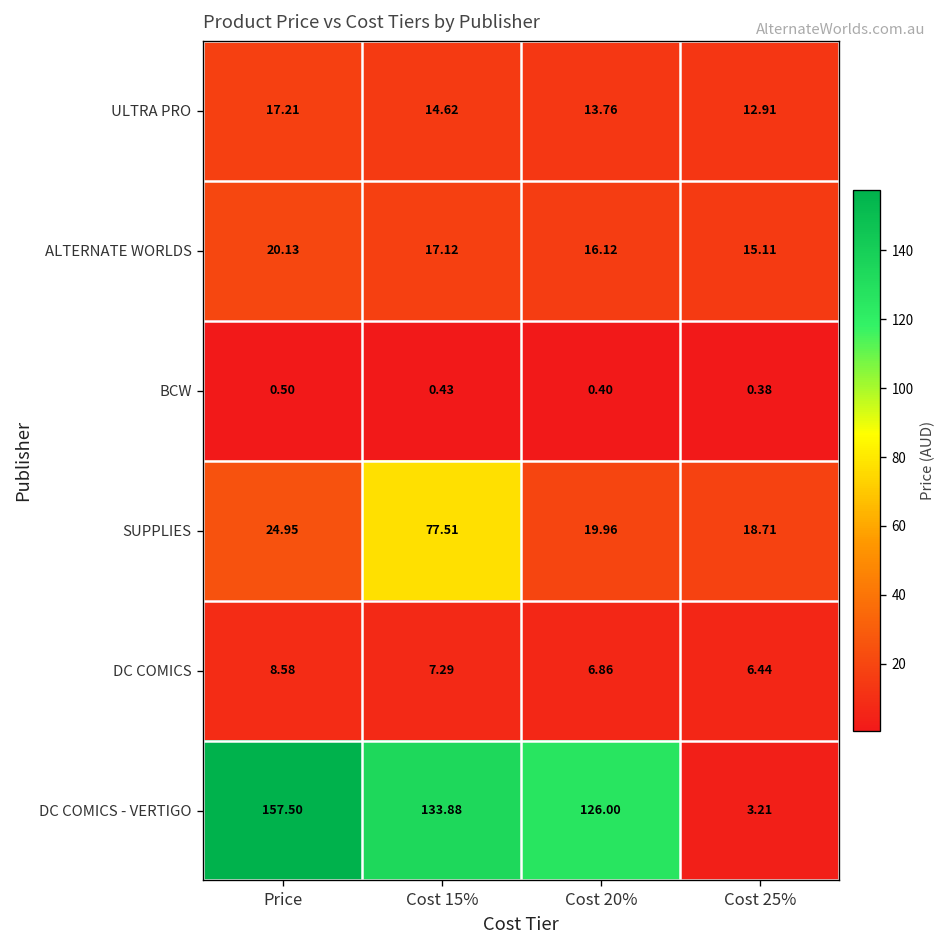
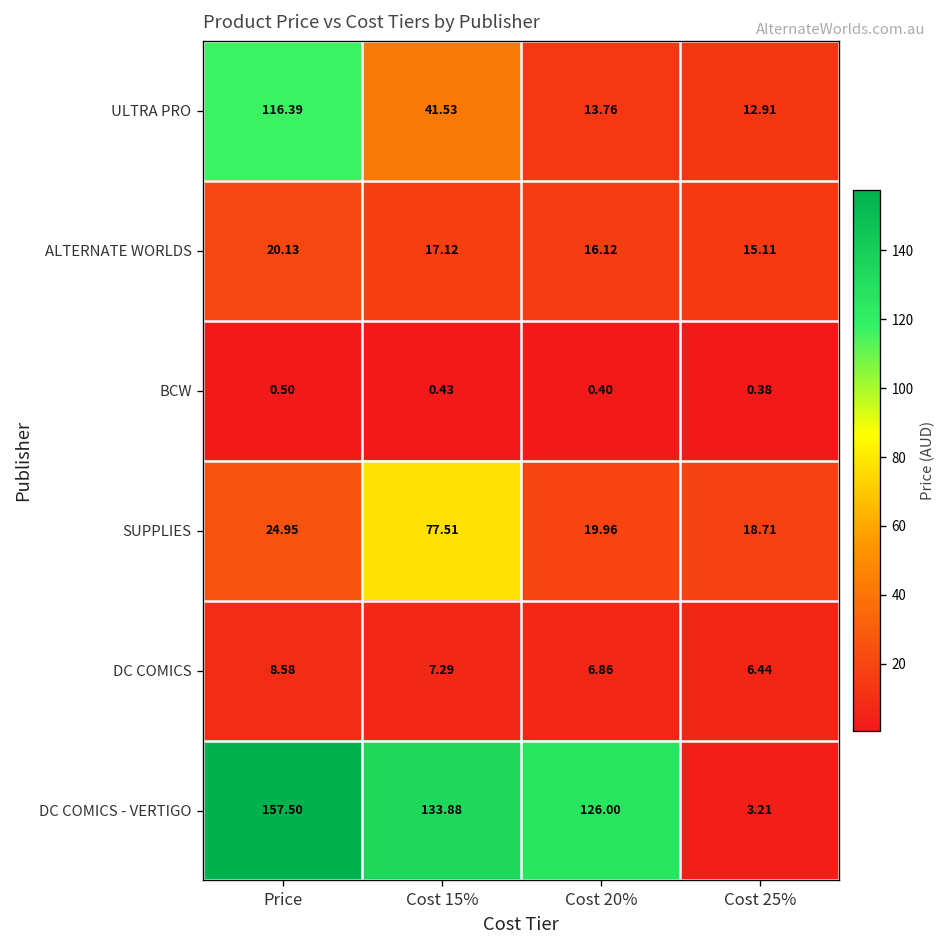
ULTRA PRO, Price: 17.21 -> 116.39
ULTRA PRO, Cost 15%: 14.62 -> 41.53
